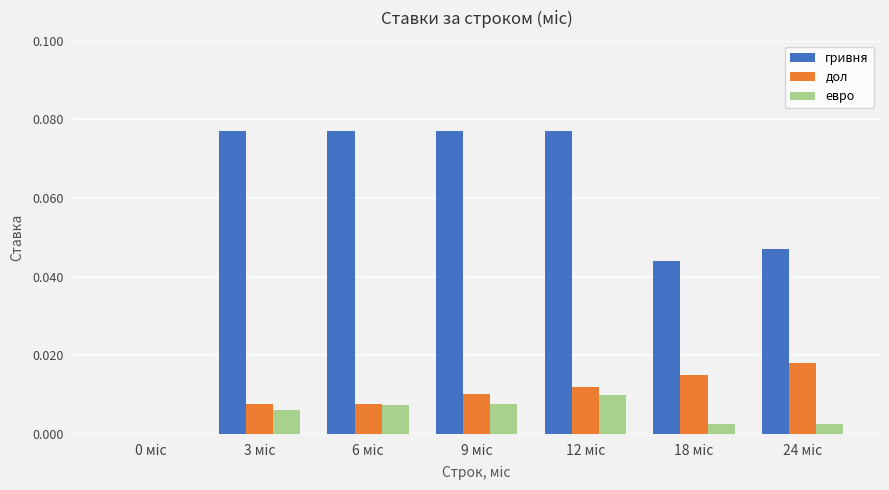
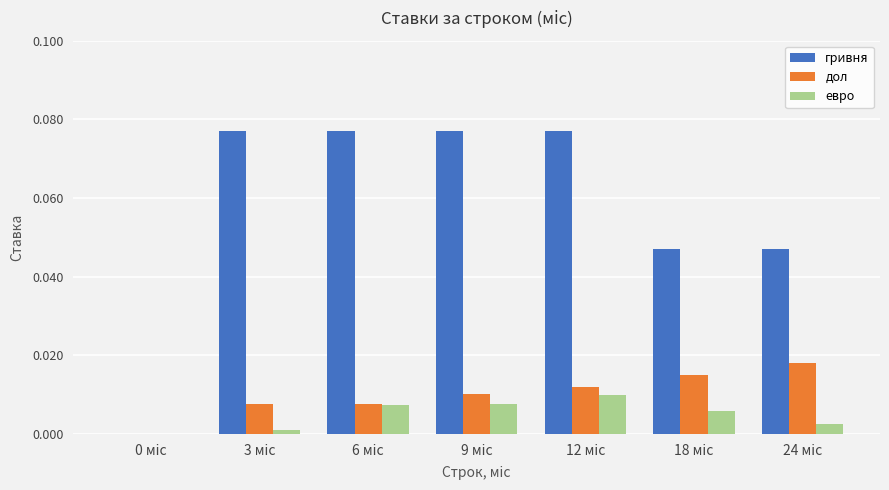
евро, 3 міс: 0.006 -> 0.001
гривня, 18 міс: 0.044 -> 0.047
евро, 18 міс: 0.003 -> 0.006
